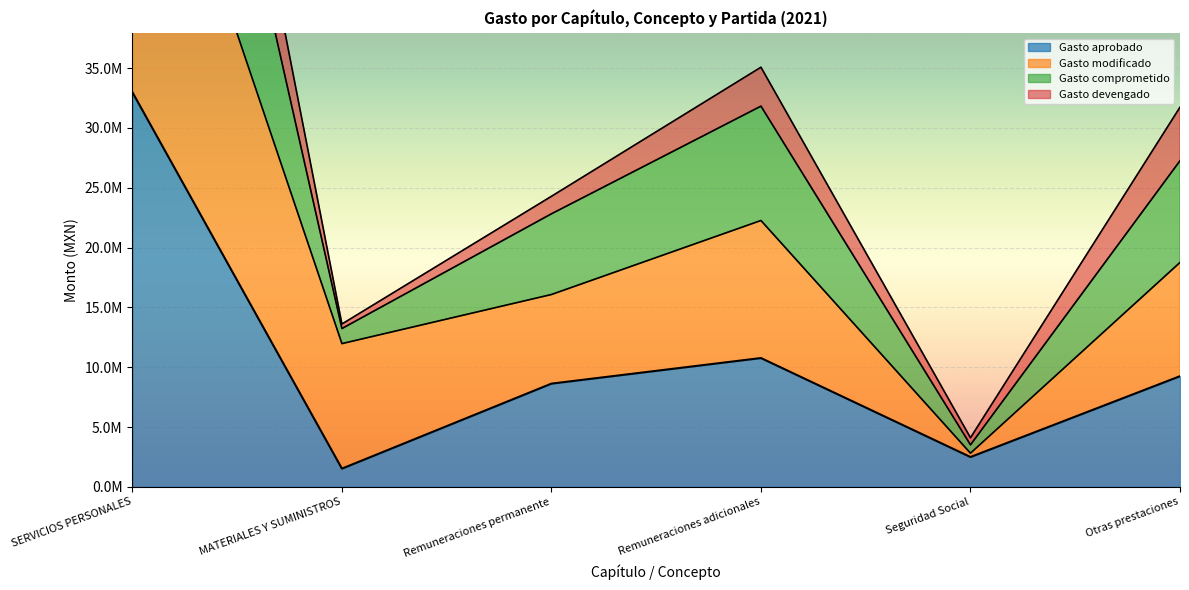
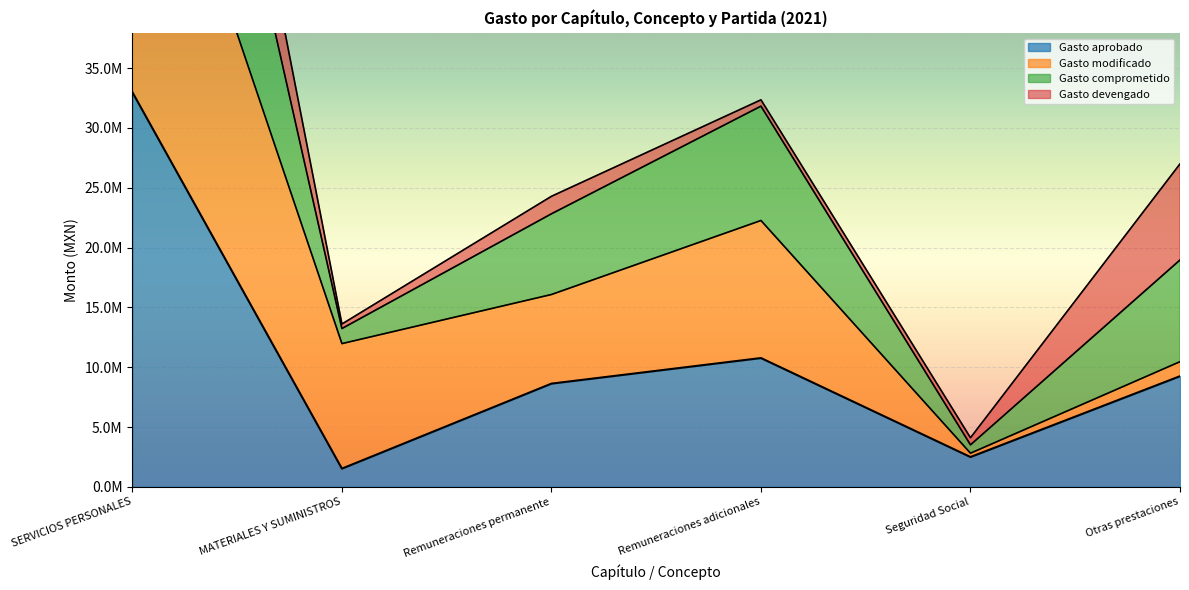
Gasto devengado, Remuneraciones adicionales: 3300000 -> 500000
Gasto modificado, Otras prestaciones: 9500000 -> 1200000
Gasto devengado, Otras prestaciones: 4500000 -> 8000000
